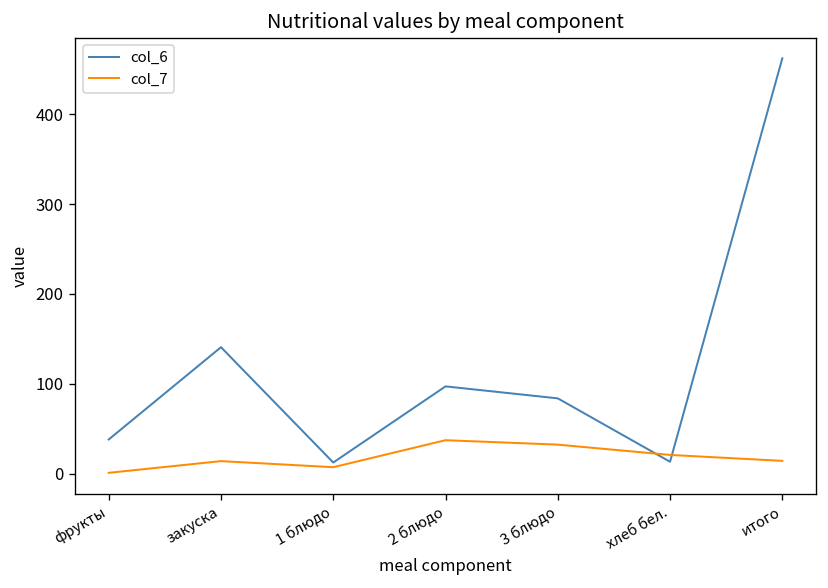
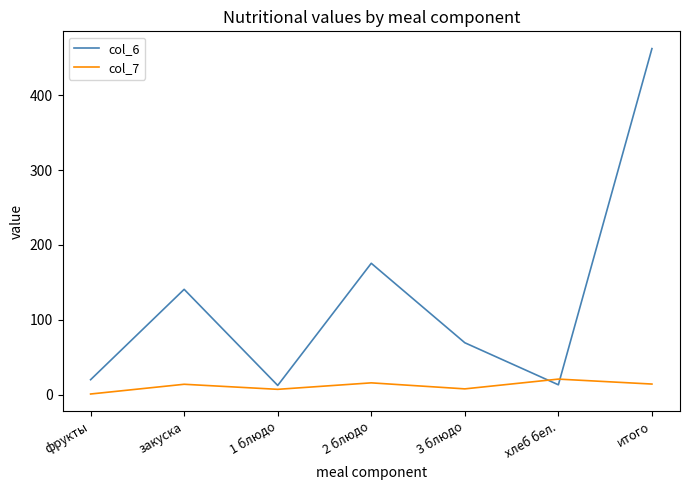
col_6, фрукты: 40 -> 20
col_6, 2 блюдо: 100 -> 180
col_7, 2 блюдо: 40 -> 20
col_6, 3 блюдо: 80 -> 70
col_7, 3 блюдо: 30 -> 10
